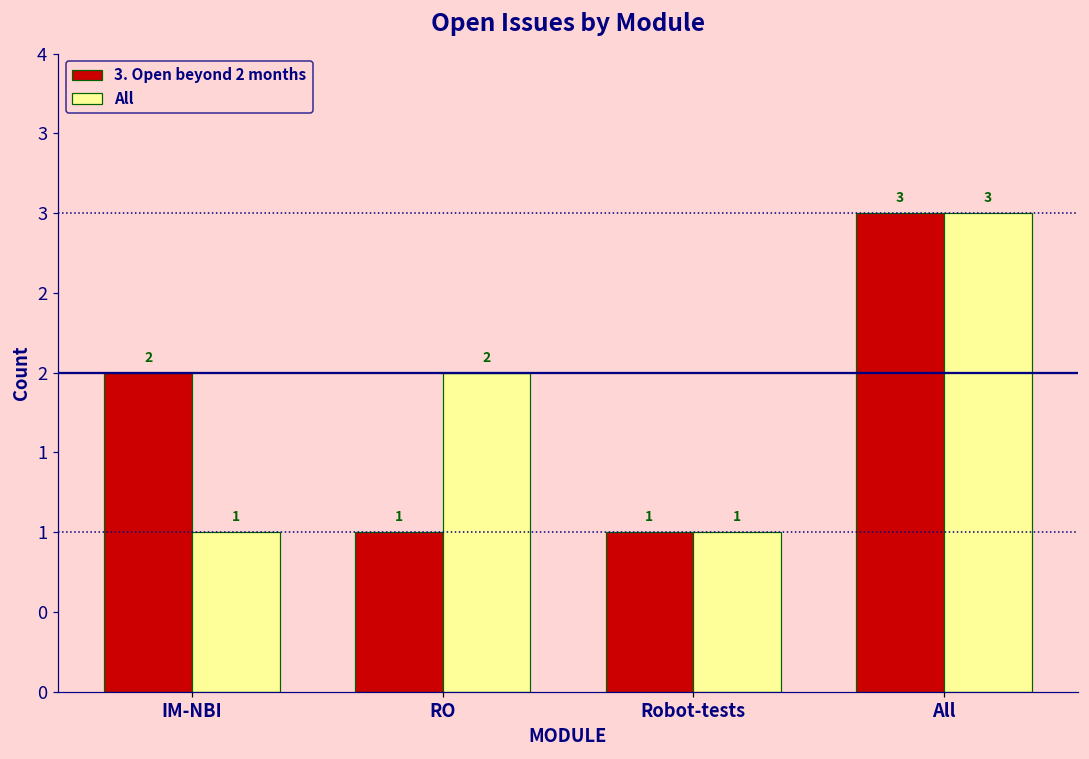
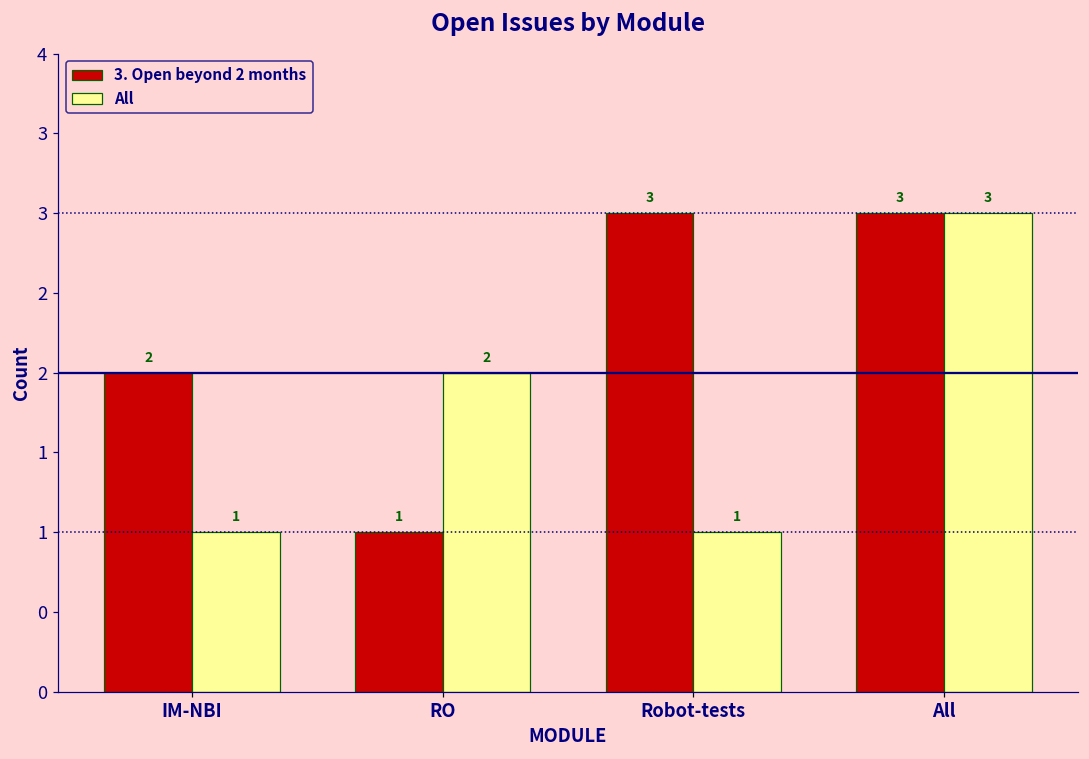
3. Open beyond 2 months, Robot-tests: 1 -> 3
